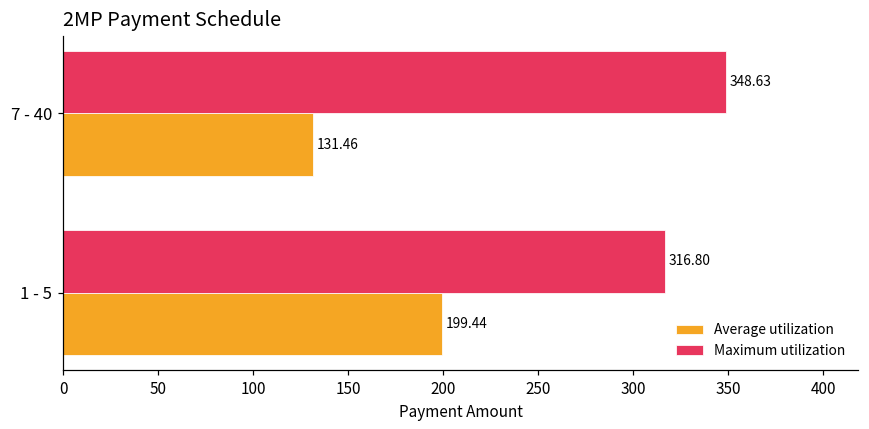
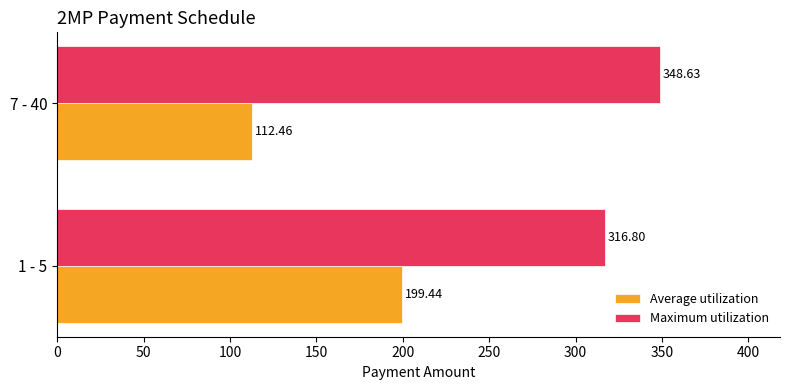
Average utilization, 7 - 40: 131.46 -> 112.46
